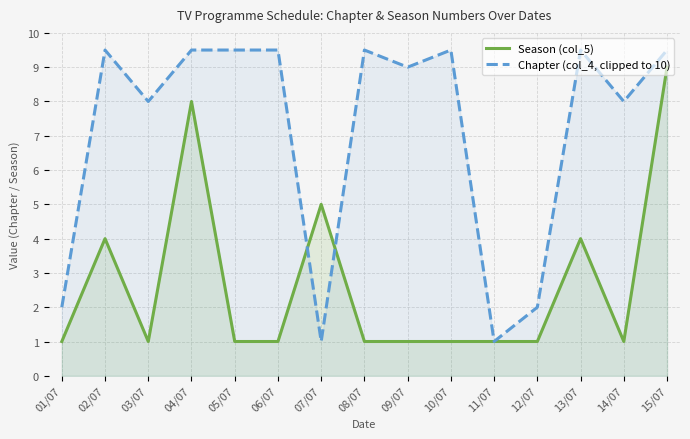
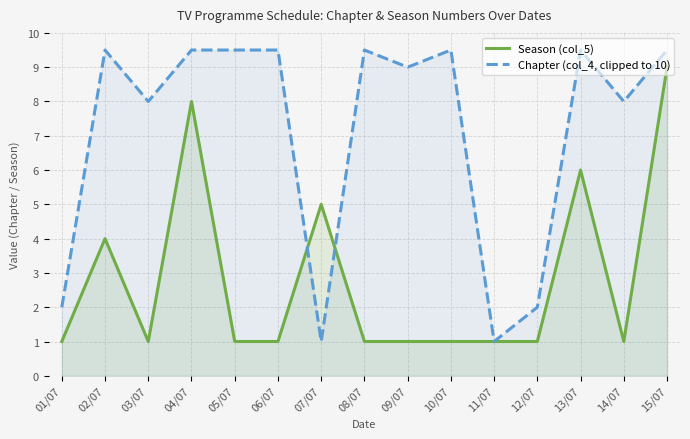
Season (col_5), 13/07: 4 -> 6
